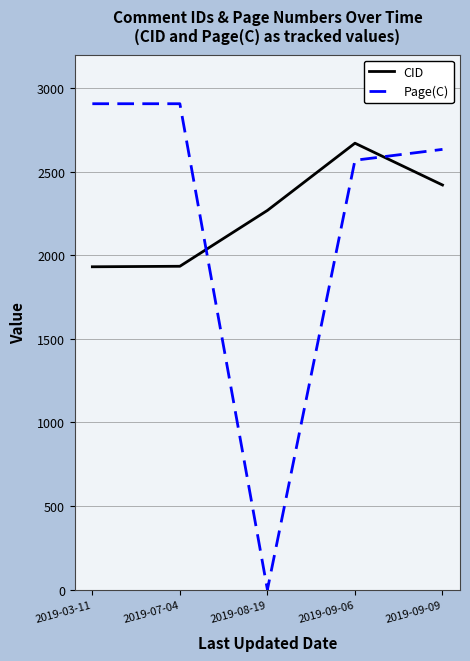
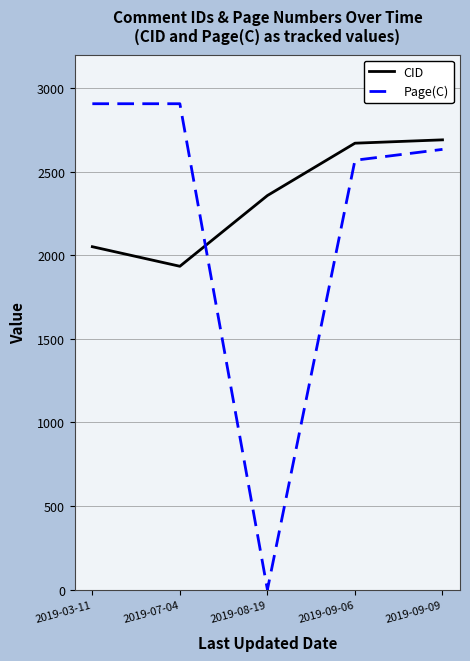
CID, 2019-03-11: 1930 -> 2050
CID, 2019-08-19: 2270 -> 2360
CID, 2019-09-09: 2420 -> 2690
